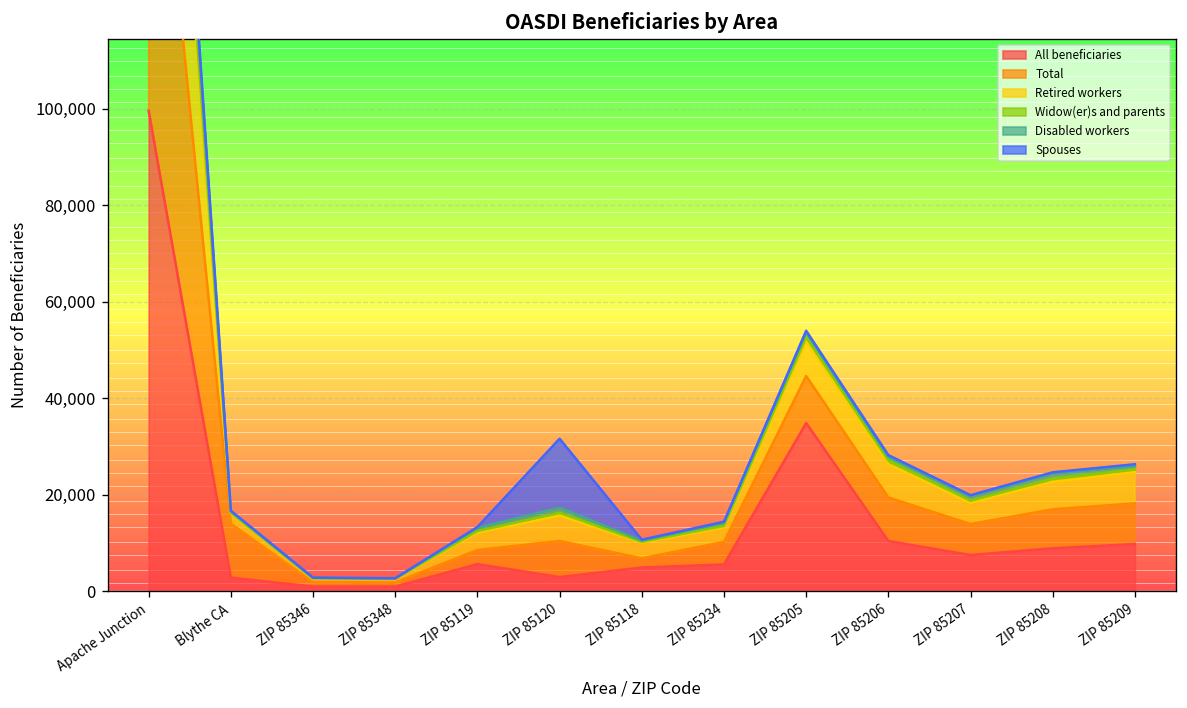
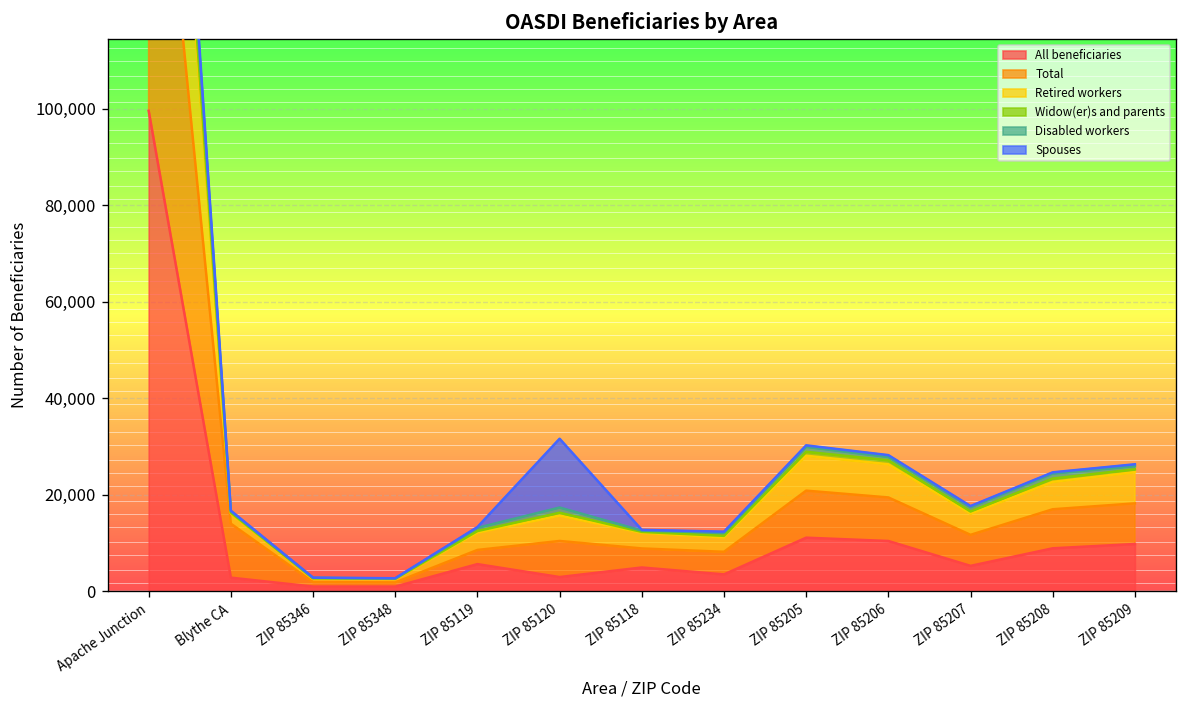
Total, ZIP 85118: 2,000 -> 4,000
All beneficiaries, ZIP 85234: 6,000 -> 3,000
All beneficiaries, ZIP 85205: 35,000 -> 11,000
All beneficiaries, ZIP 85207: 7,000 -> 5,000
